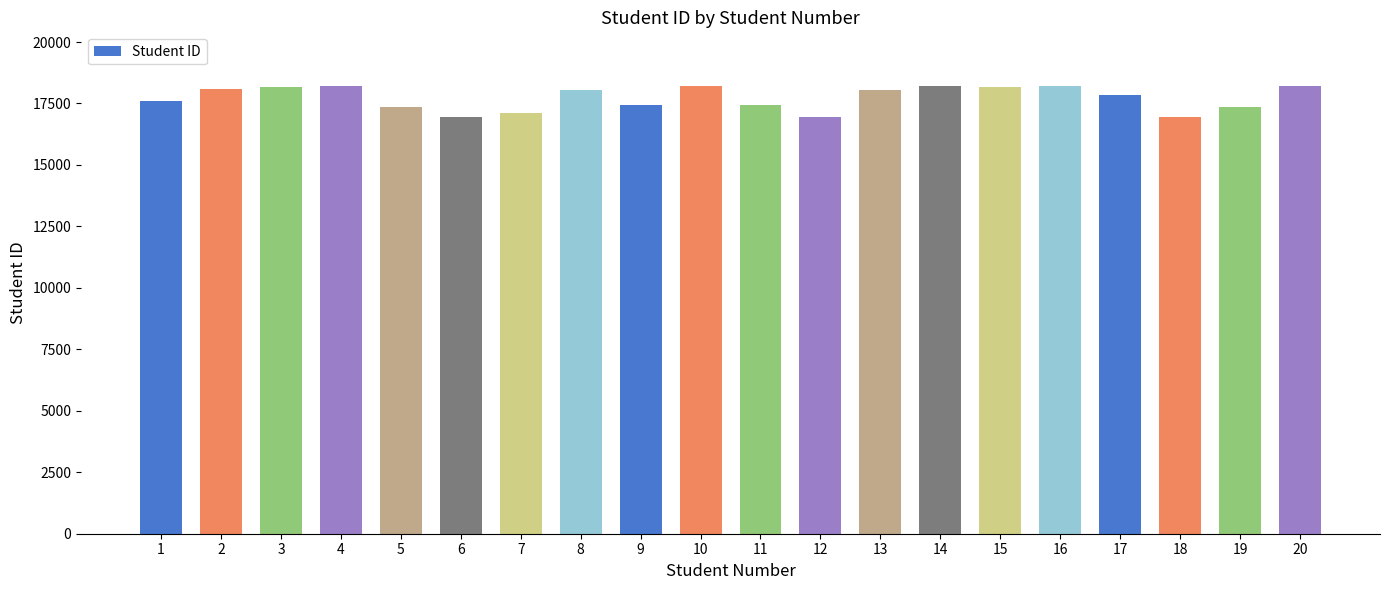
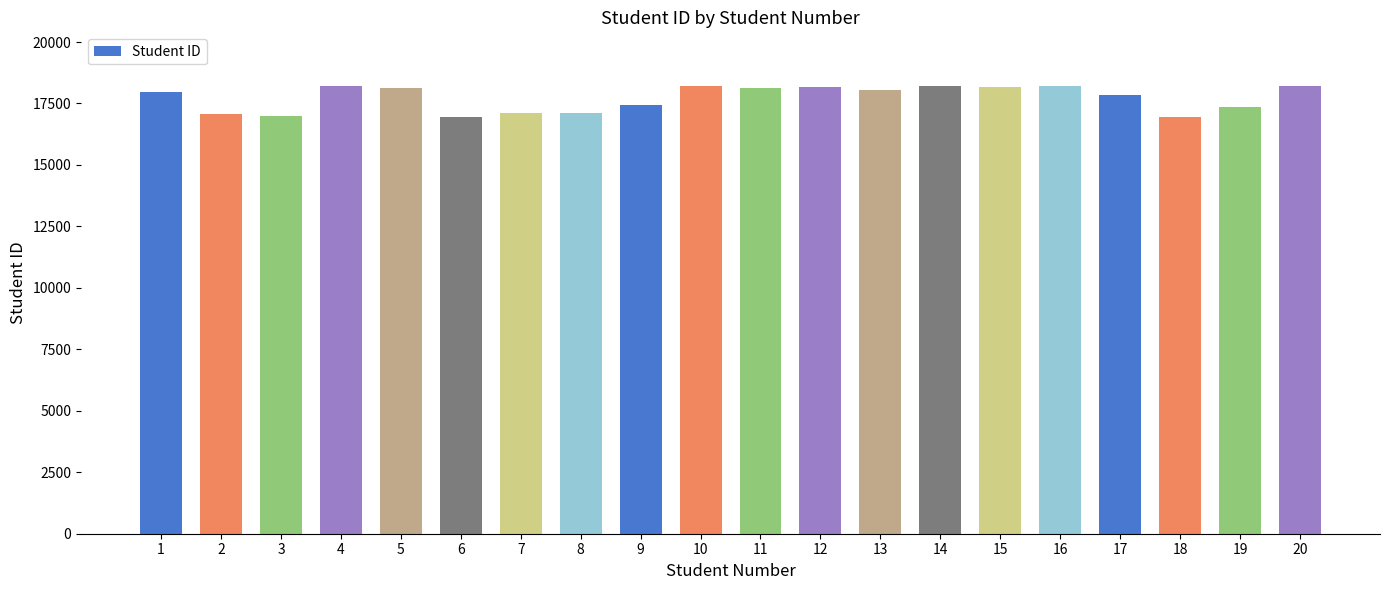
1: 17600 -> 18000
2: 18100 -> 17100
3: 18200 -> 17000
5: 17400 -> 18100
8: 18000 -> 17100
11: 17400 -> 18100
12: 16900 -> 18200
